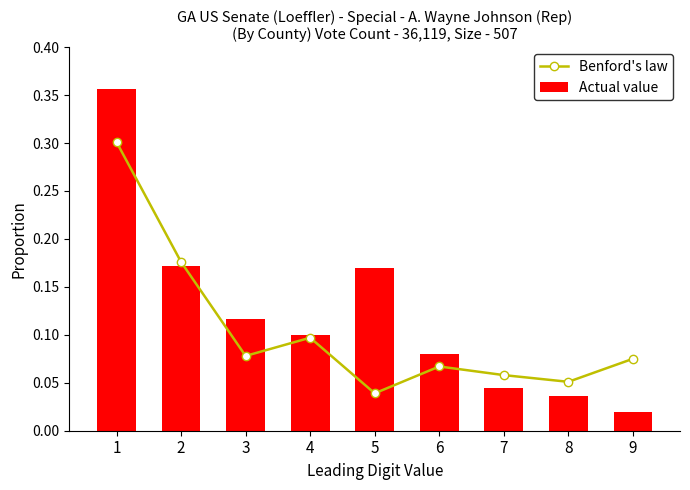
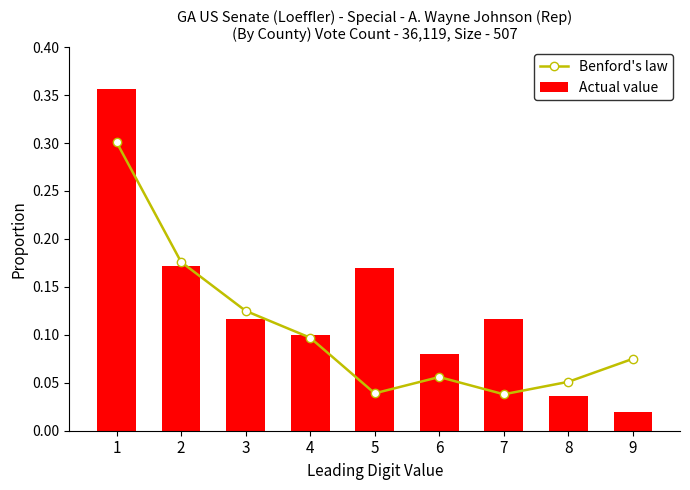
Benford's law, 3: 0.08 -> 0.13
Benford's law, 6: 0.07 -> 0.06
Benford's law, 7: 0.06 -> 0.04
Actual value, 7: 0.05 -> 0.12
